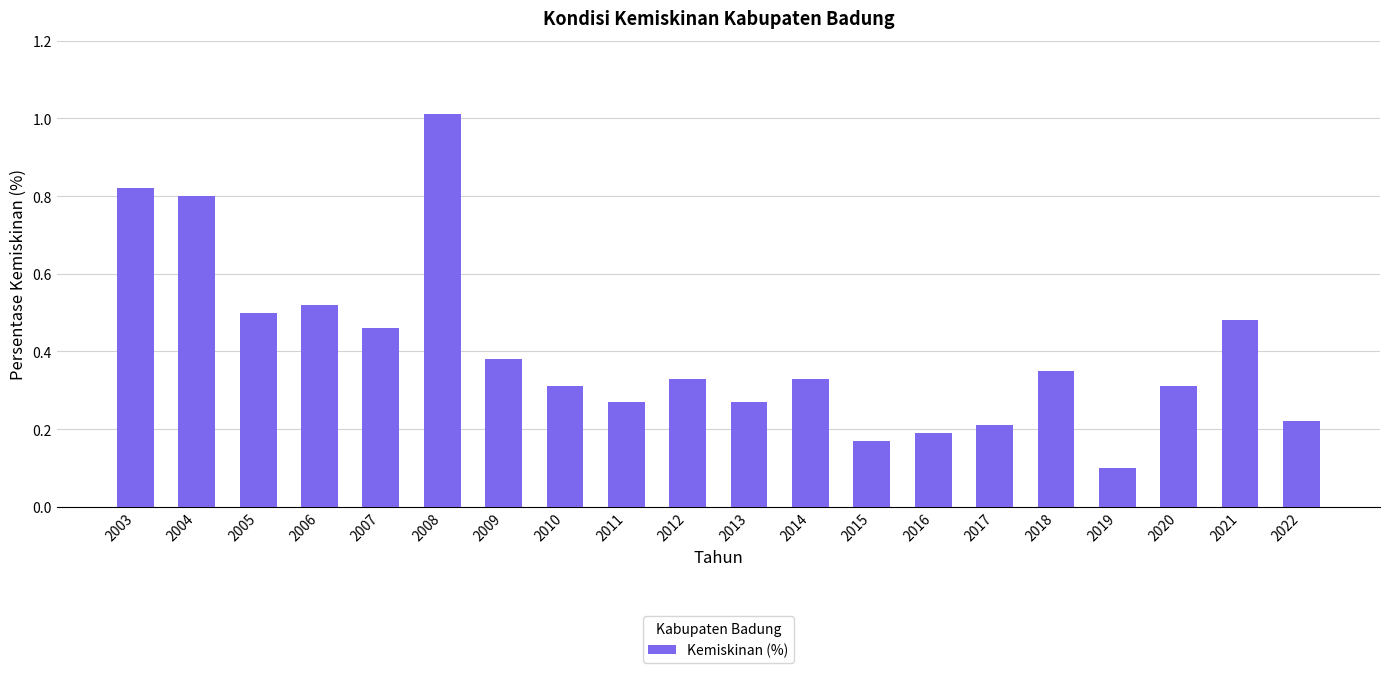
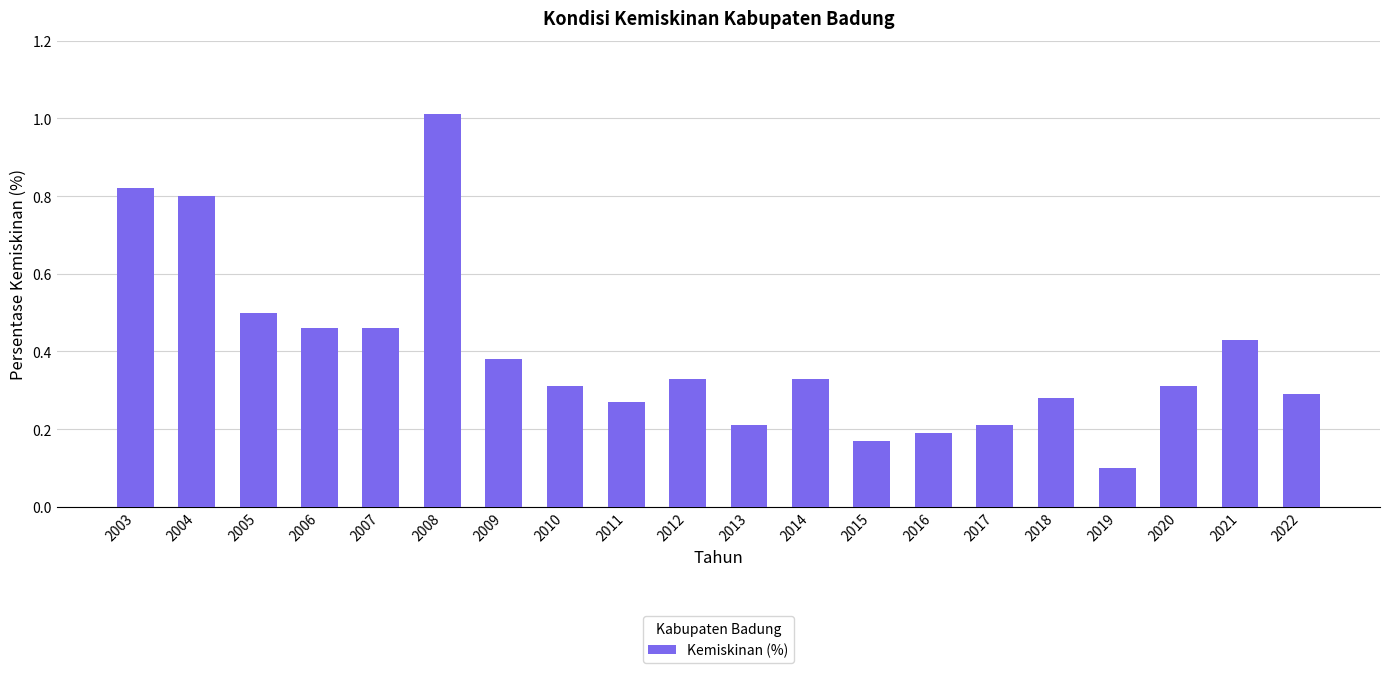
2006: 0.52 -> 0.46
2013: 0.27 -> 0.21
2018: 0.35 -> 0.28
2021: 0.48 -> 0.43
2022: 0.22 -> 0.29
